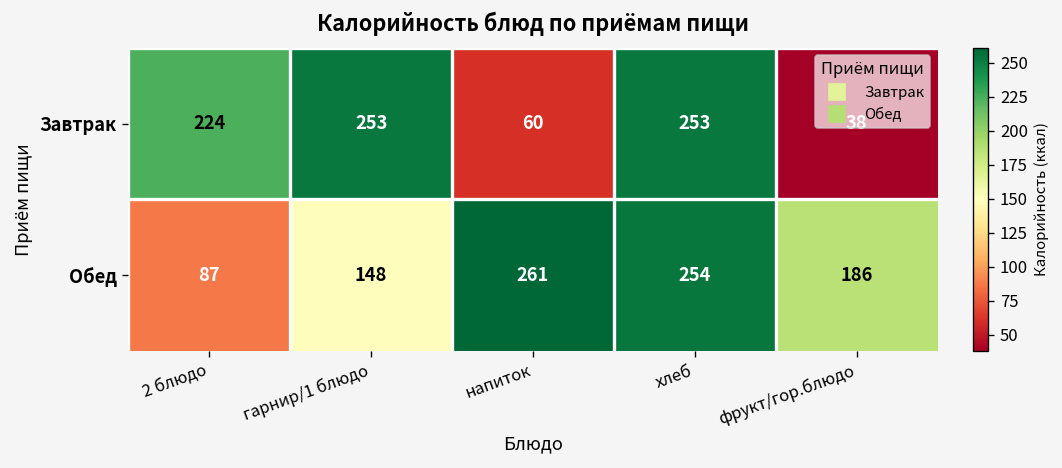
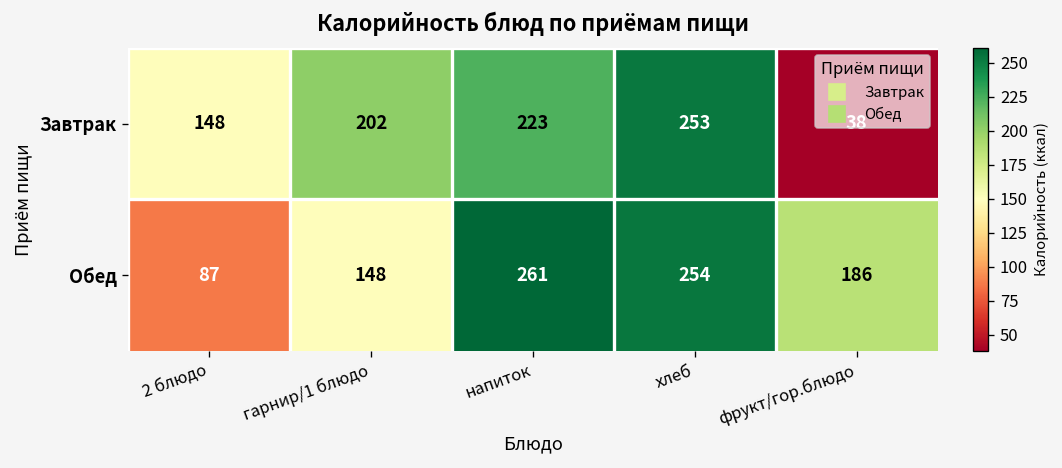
Завтрак, 2 блюдо: 224 -> 148
Завтрак, гарнир/1 блюдо: 253 -> 202
Завтрак, напиток: 60 -> 223
